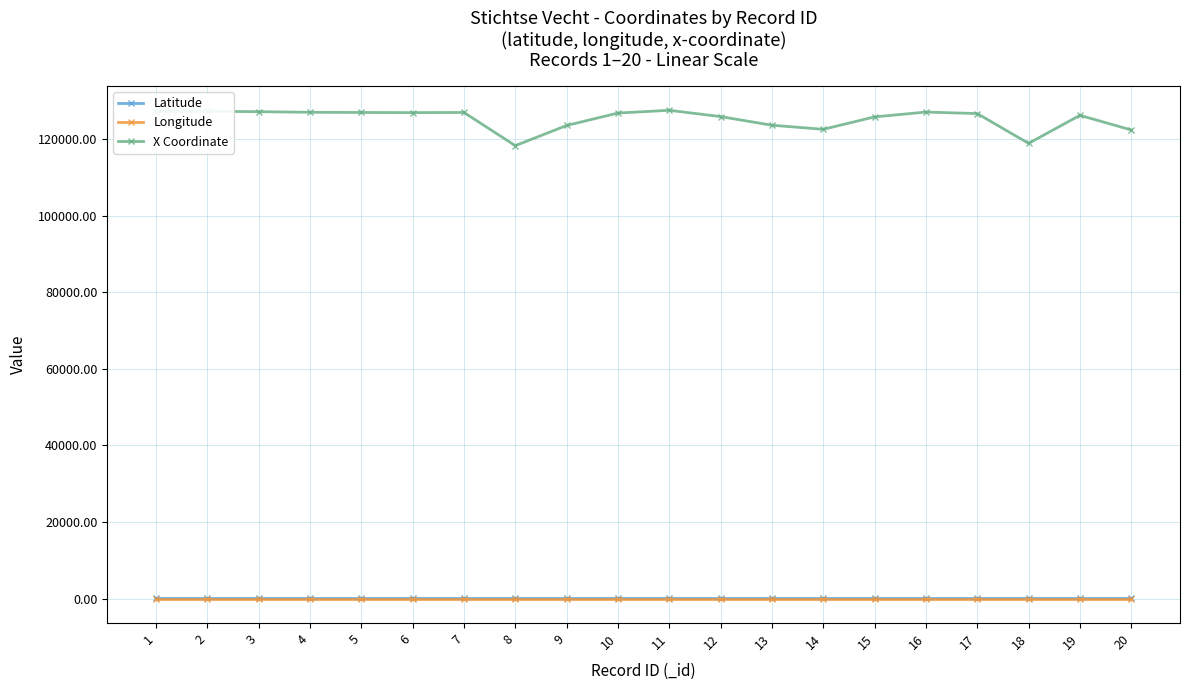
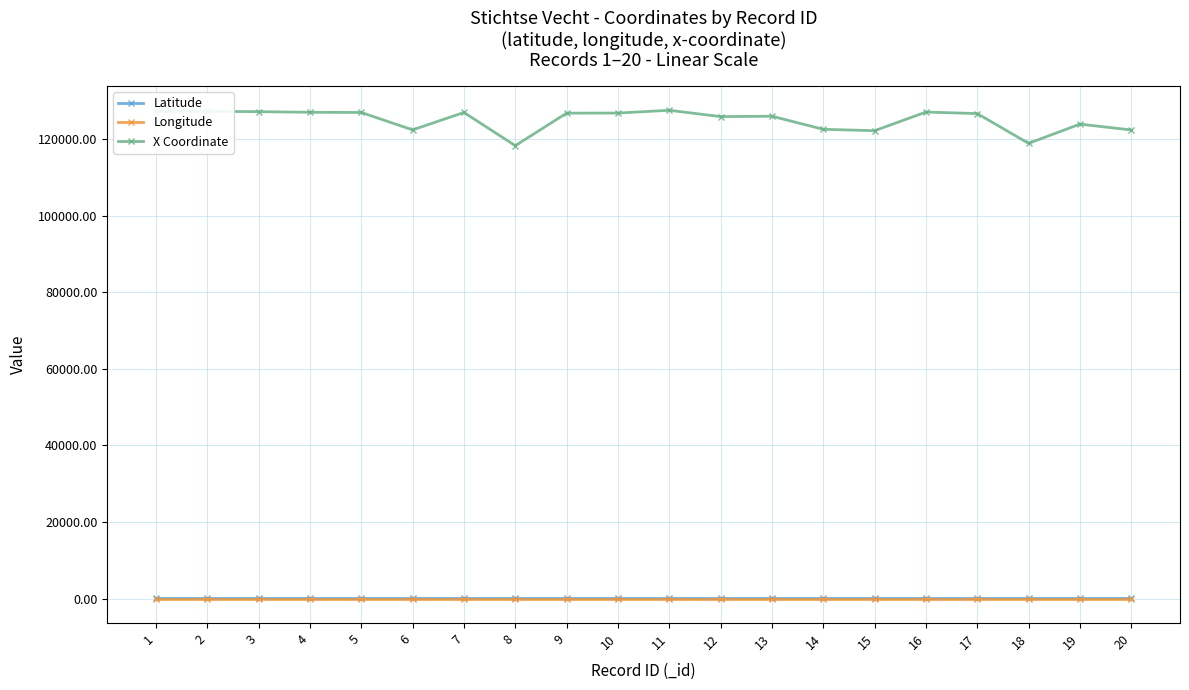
X Coordinate, 6: 127000 -> 122000
X Coordinate, 9: 124000 -> 127000
X Coordinate, 13: 124000 -> 126000
X Coordinate, 15: 126000 -> 122000
X Coordinate, 19: 126000 -> 124000
